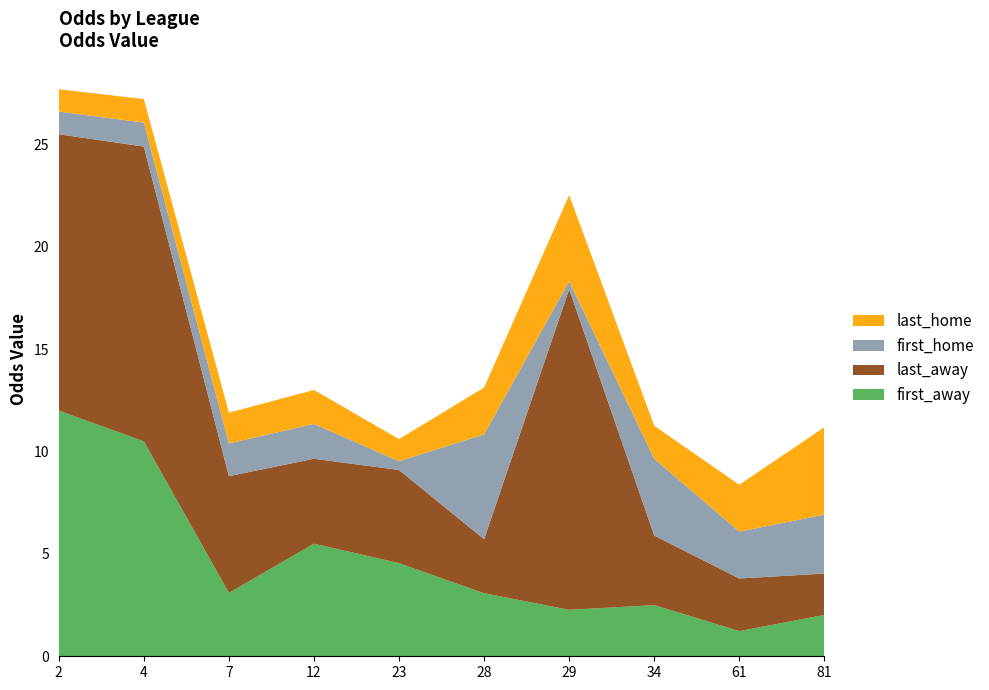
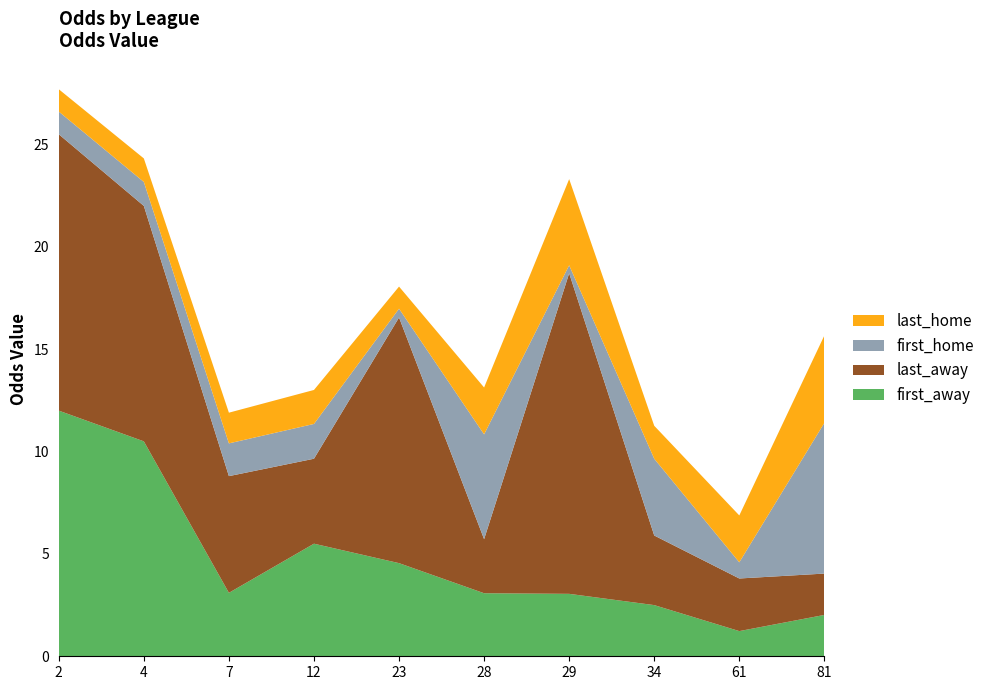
last_away, 4: 14.4 -> 11.5
last_away, 23: 4.6 -> 12.0
first_away, 29: 2.3 -> 3.1
first_home, 61: 2.3 -> 0.8
first_home, 81: 2.9 -> 7.4
